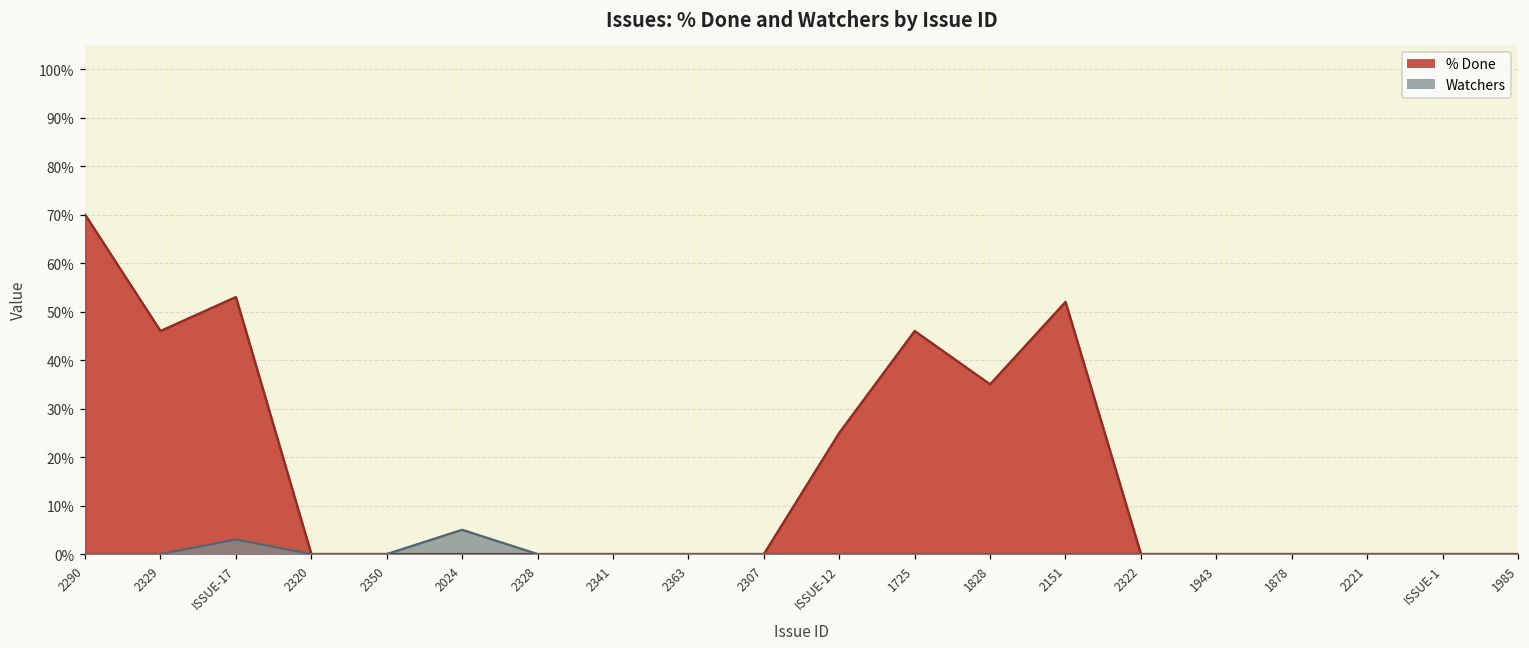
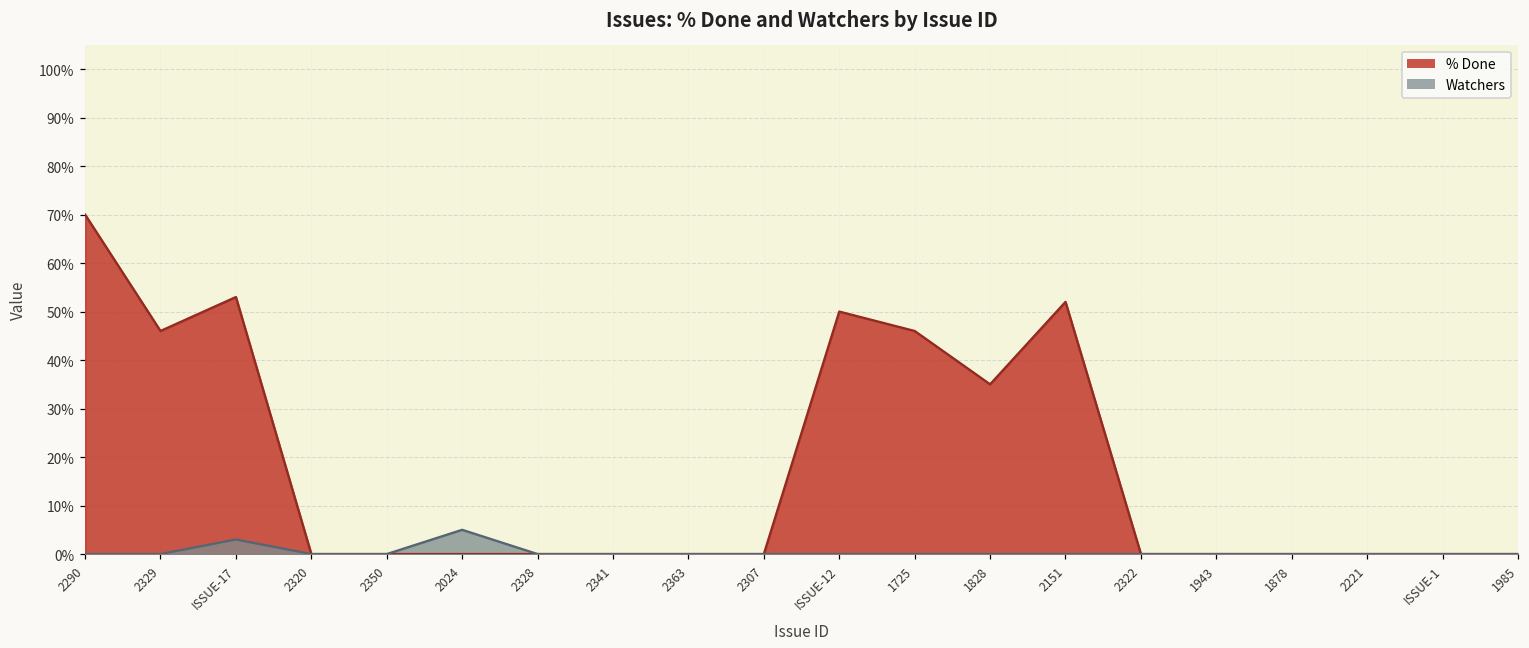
% Done, ISSUE-12: 25% -> 50%
